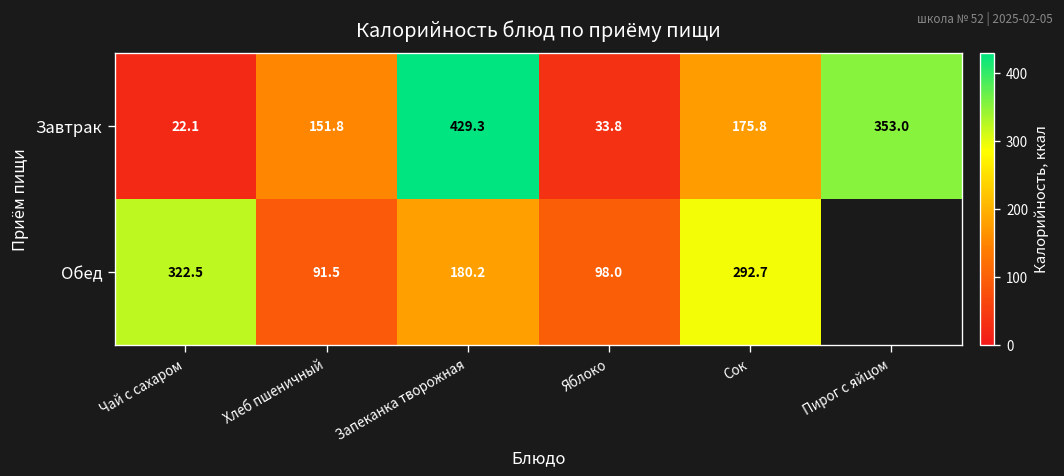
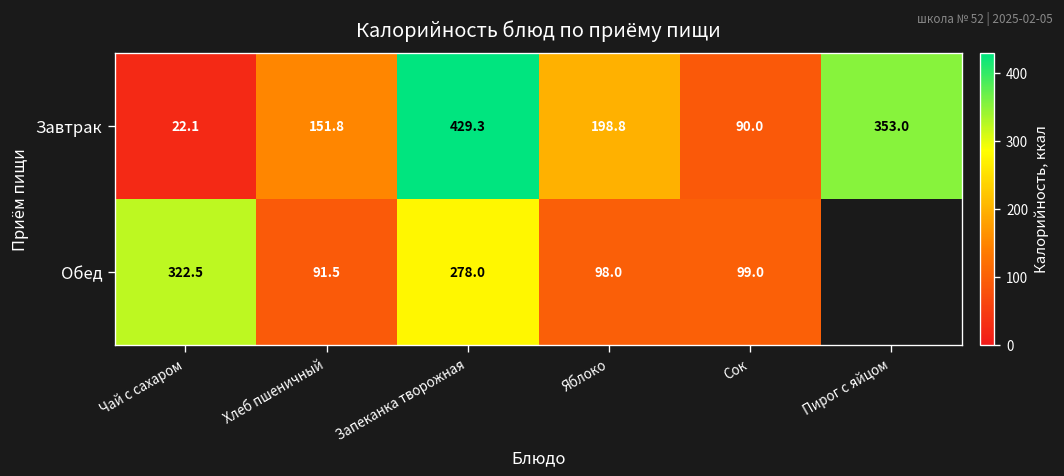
Завтрак, Яблоко: 33.8 -> 198.8
Завтрак, Сок: 175.8 -> 90.0
Обед, Запеканка творожная: 180.2 -> 278.0
Обед, Сок: 292.7 -> 99.0
